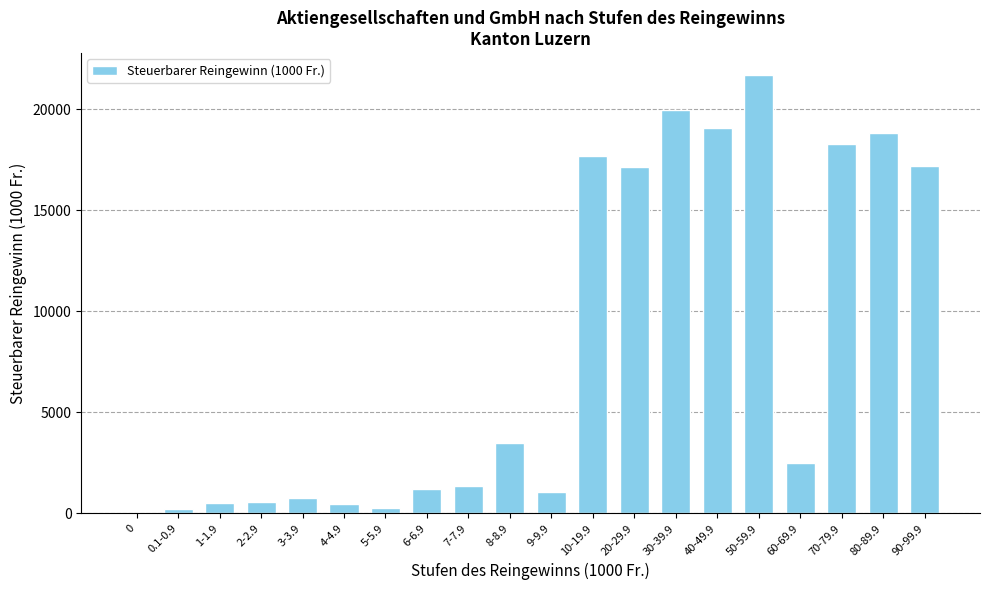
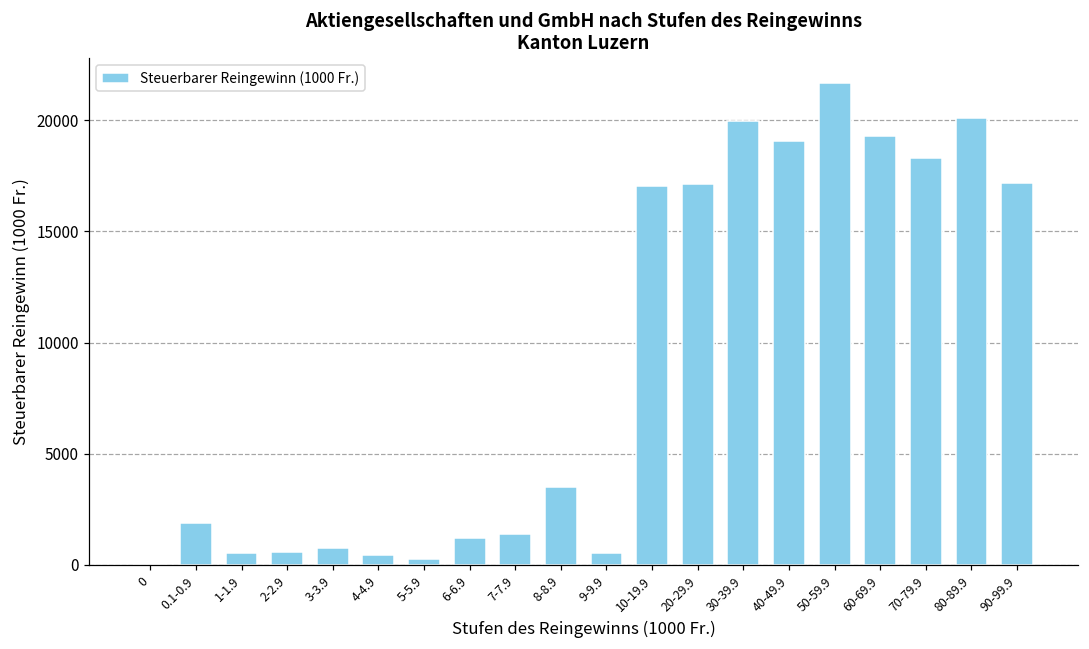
0.1-0.9: 200 -> 1900
9-9.9: 1100 -> 500
10-19.9: 17700 -> 17000
60-69.9: 2500 -> 19300
80-89.9: 18900 -> 20100
